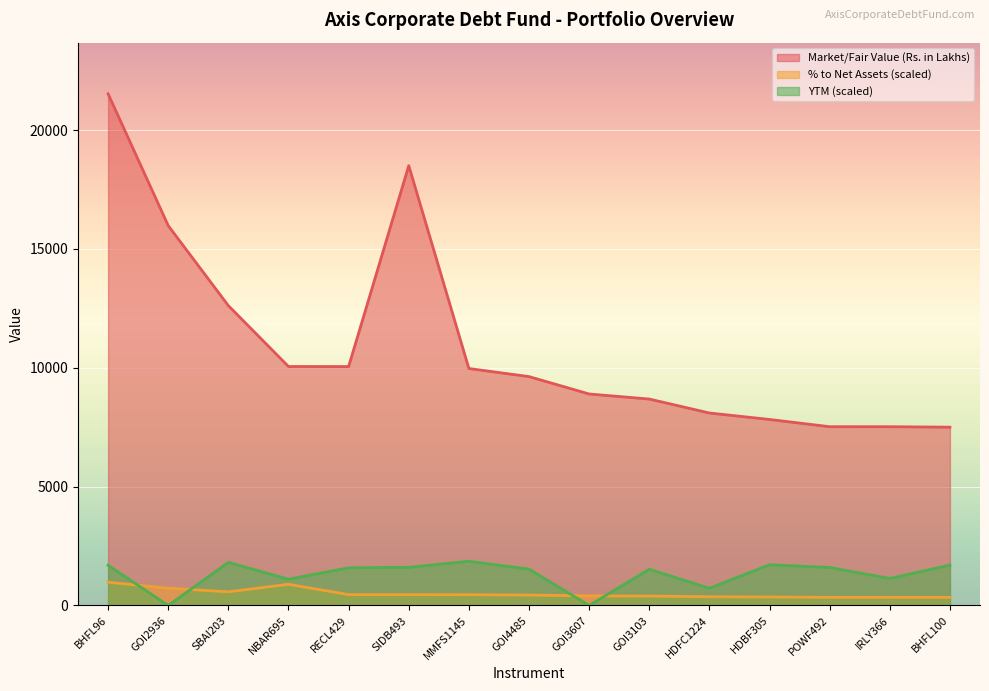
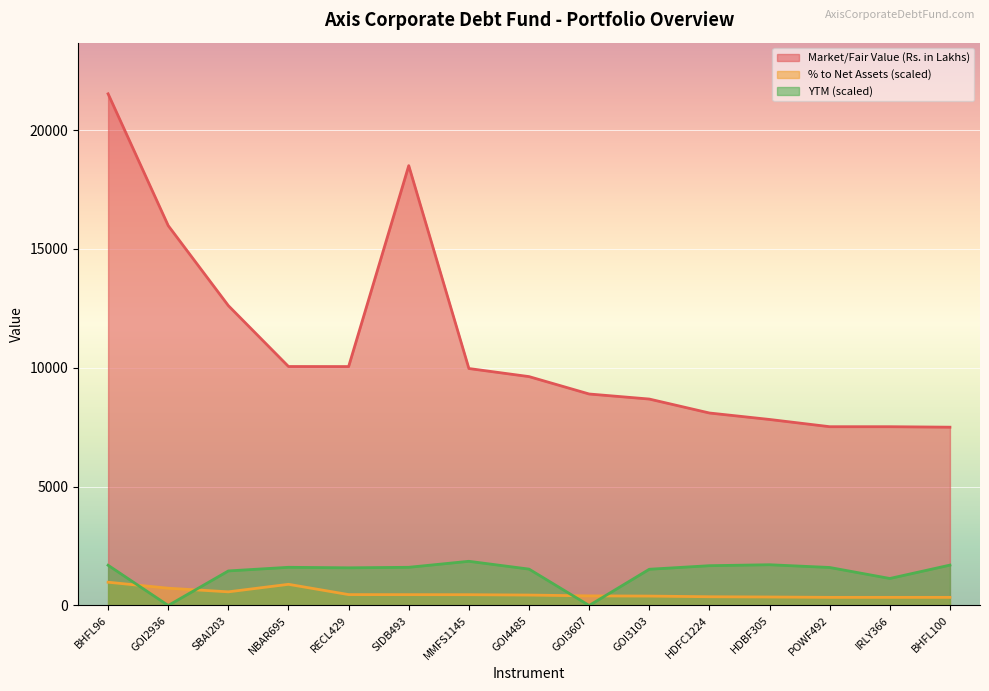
YTM (scaled), SBAI203: 1800 -> 1500
YTM (scaled), NBAR695: 1100 -> 1600
YTM (scaled), HDFC1224: 700 -> 1700
